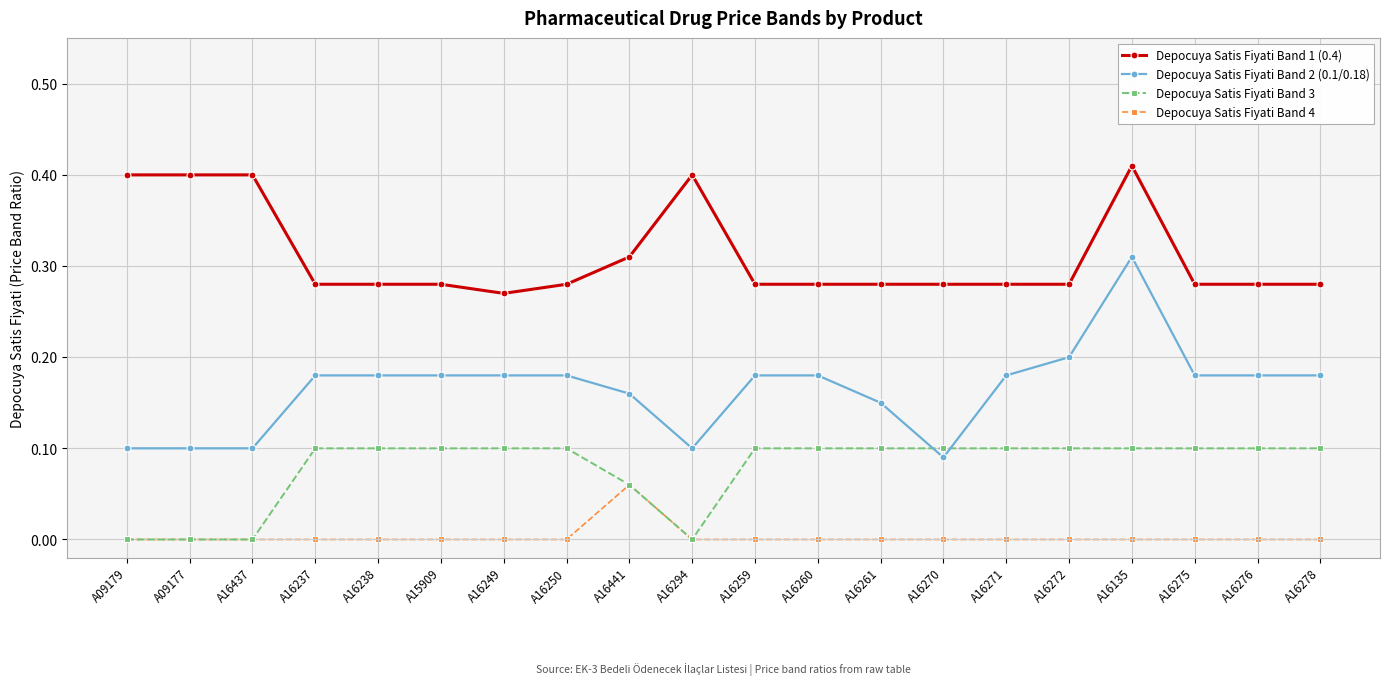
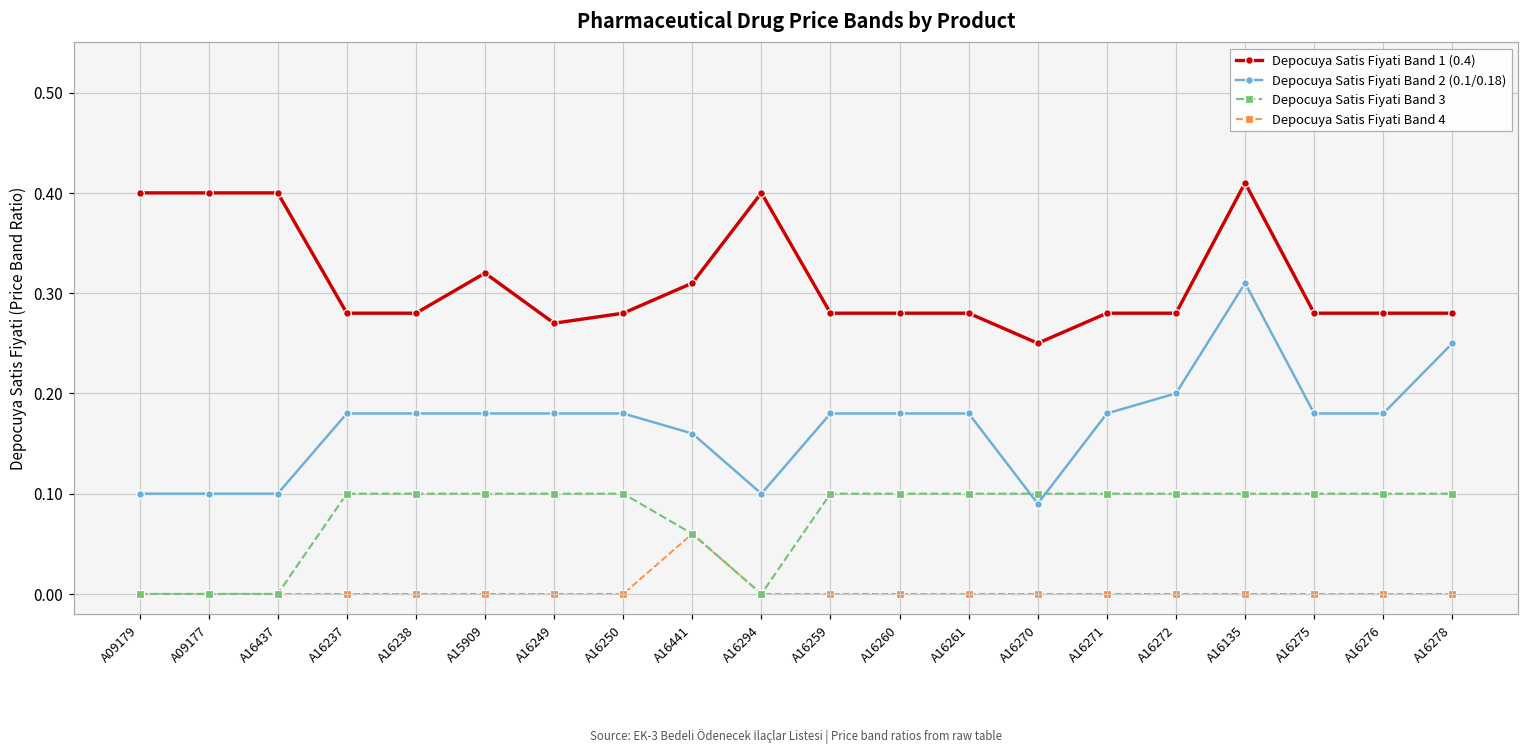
Depocuya Satis Fiyati Band 1 (0.4), A15909: 0.28 -> 0.32
Depocuya Satis Fiyati Band 2 (0.1/0.18), A16261: 0.15 -> 0.18
Depocuya Satis Fiyati Band 1 (0.4), A16270: 0.28 -> 0.25
Depocuya Satis Fiyati Band 2 (0.1/0.18), A16278: 0.18 -> 0.25
